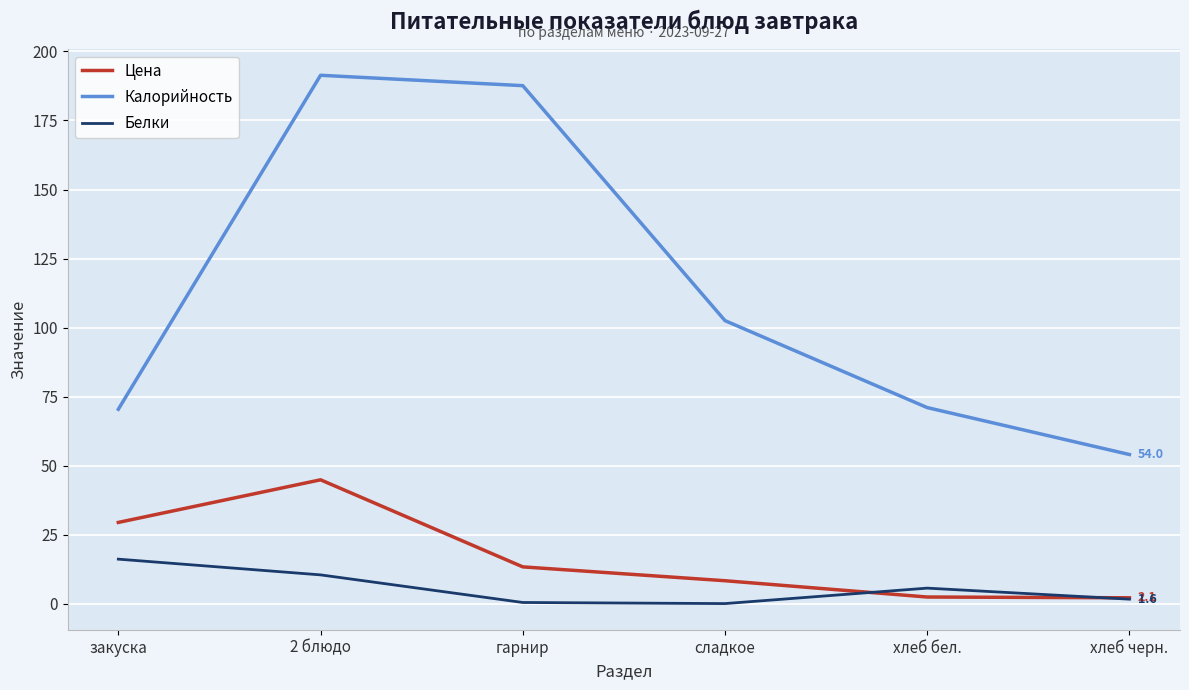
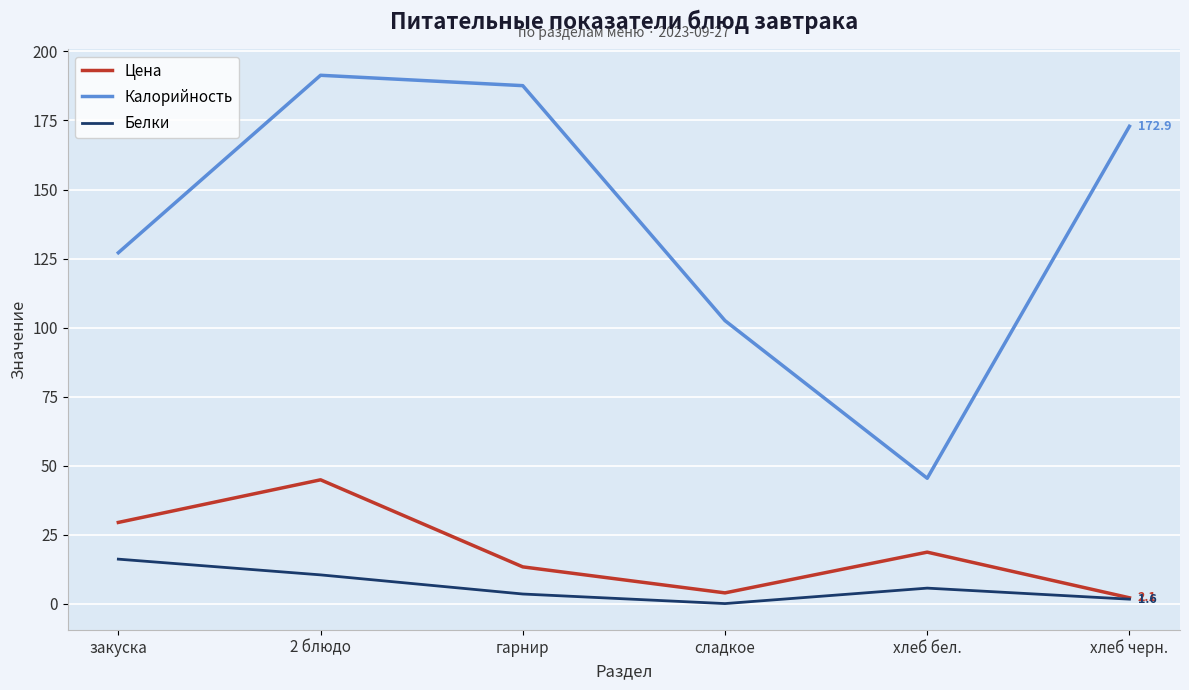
Калорийность, закуска: 70 -> 127
Белки, гарнир: 0 -> 3
Цена, сладкое: 8 -> 4
Цена, хлеб бел.: 2 -> 19
Калорийность, хлеб бел.: 71 -> 45
Калорийность, хлеб черн.: 54.0 -> 172.9
